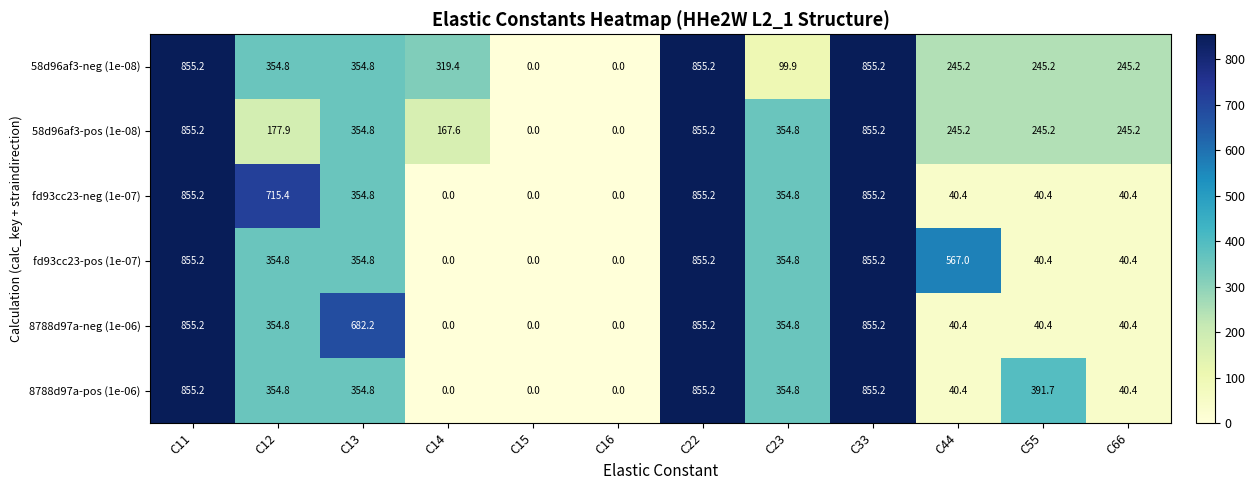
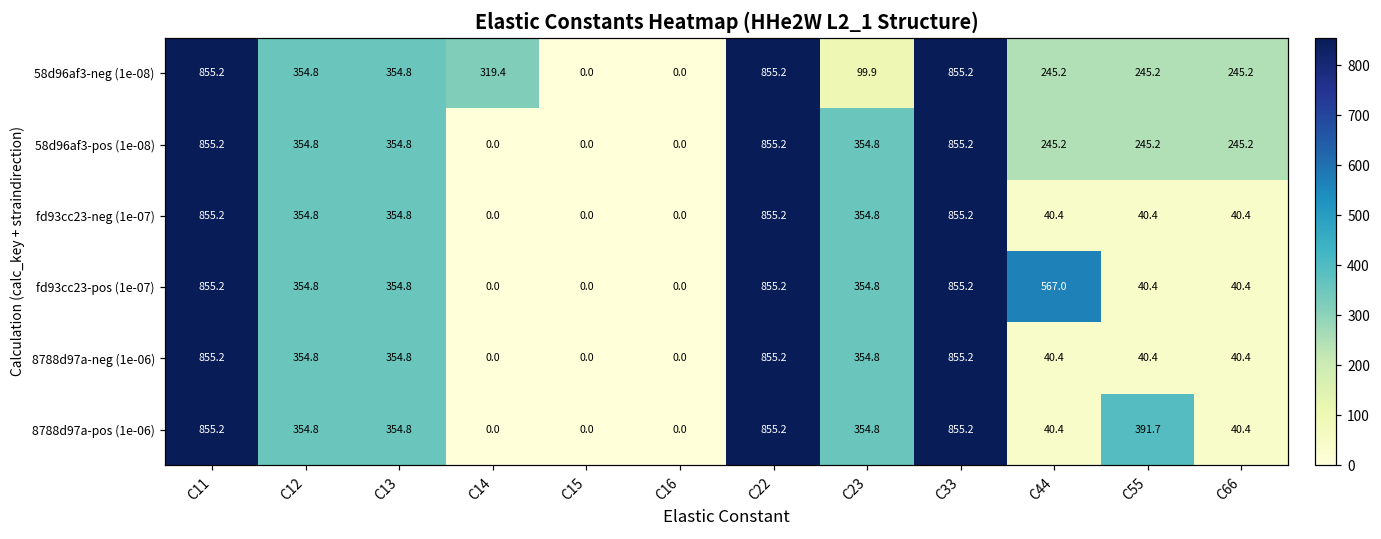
58d96af3-pos (1e-08), C12: 177.9 -> 354.8
58d96af3-pos (1e-08), C14: 167.6 -> 0.0
fd93cc23-neg (1e-07), C12: 715.4 -> 354.8
8788d97a-neg (1e-06), C13: 682.2 -> 354.8
